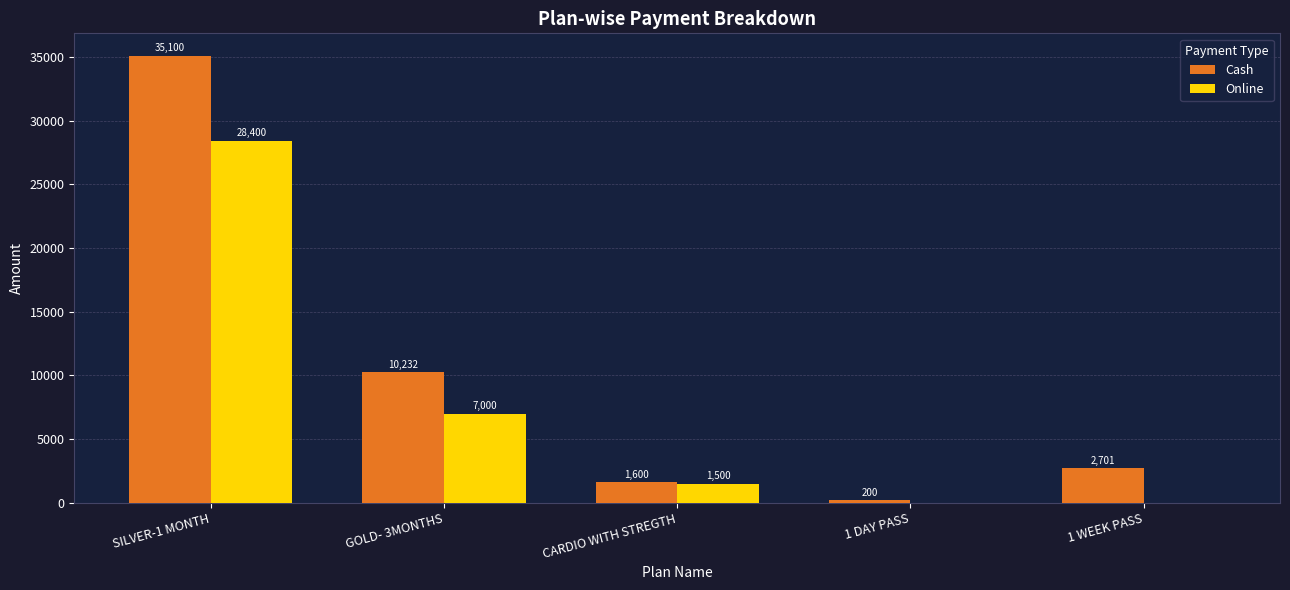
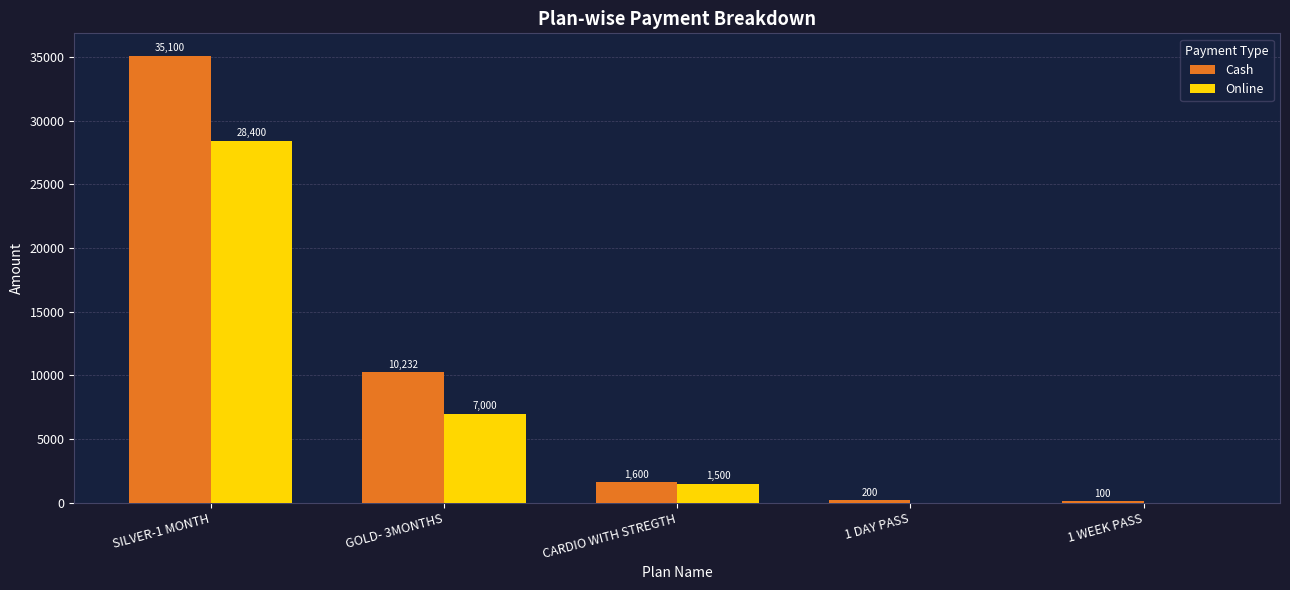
Cash, 1 WEEK PASS: 2,701 -> 100
